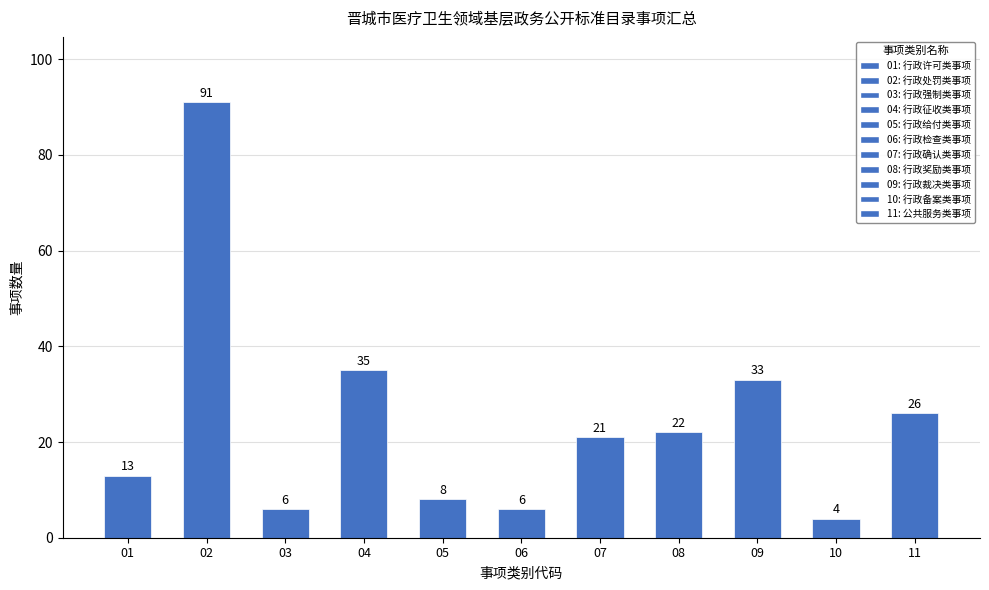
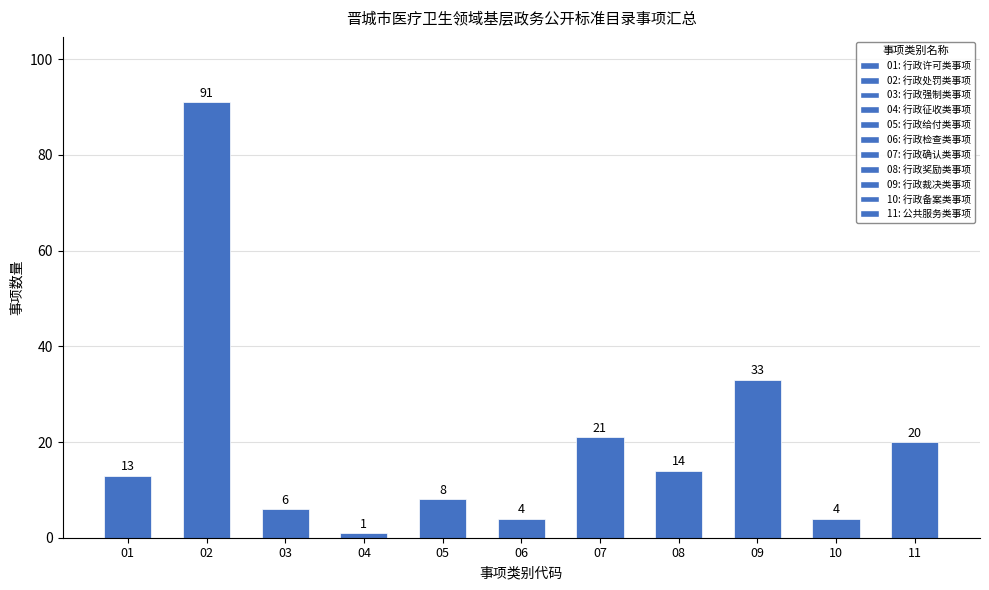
04: 35 -> 1
06: 6 -> 4
08: 22 -> 14
11: 26 -> 20
